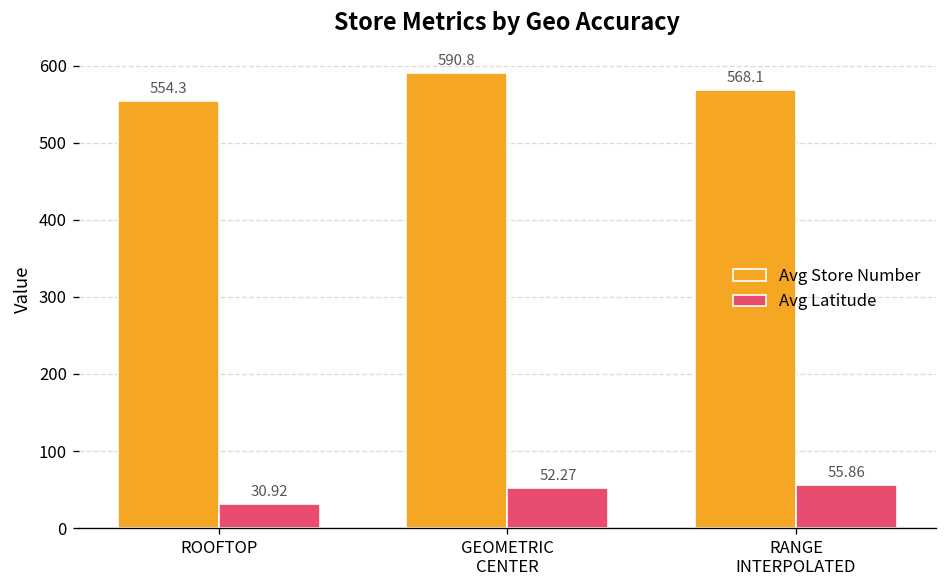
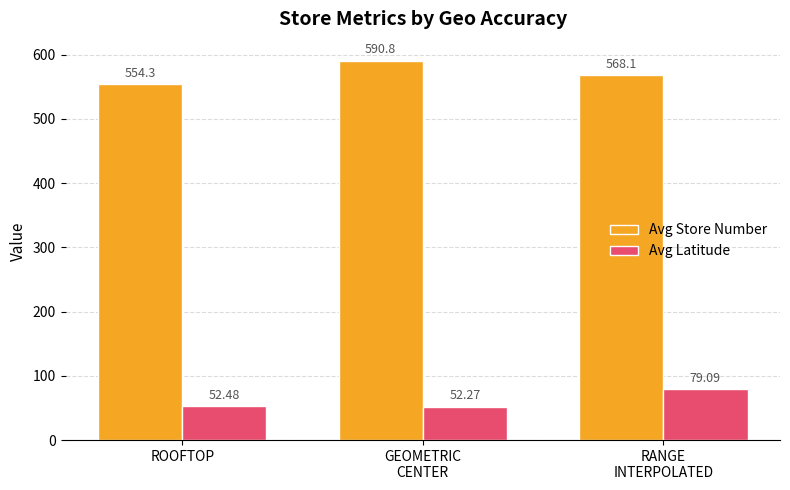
Avg Latitude, ROOFTOP: 30.92 -> 52.48
Avg Latitude, RANGE INTERPOLATED: 55.86 -> 79.09
